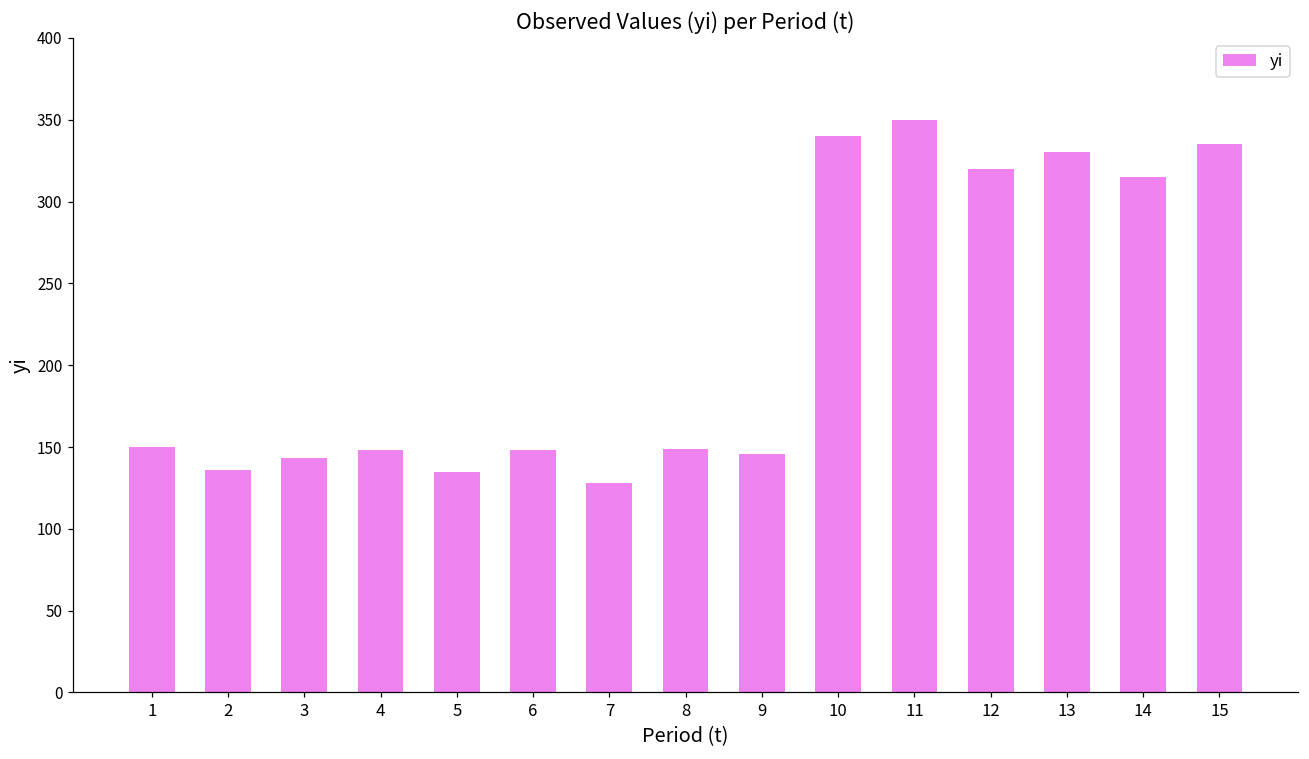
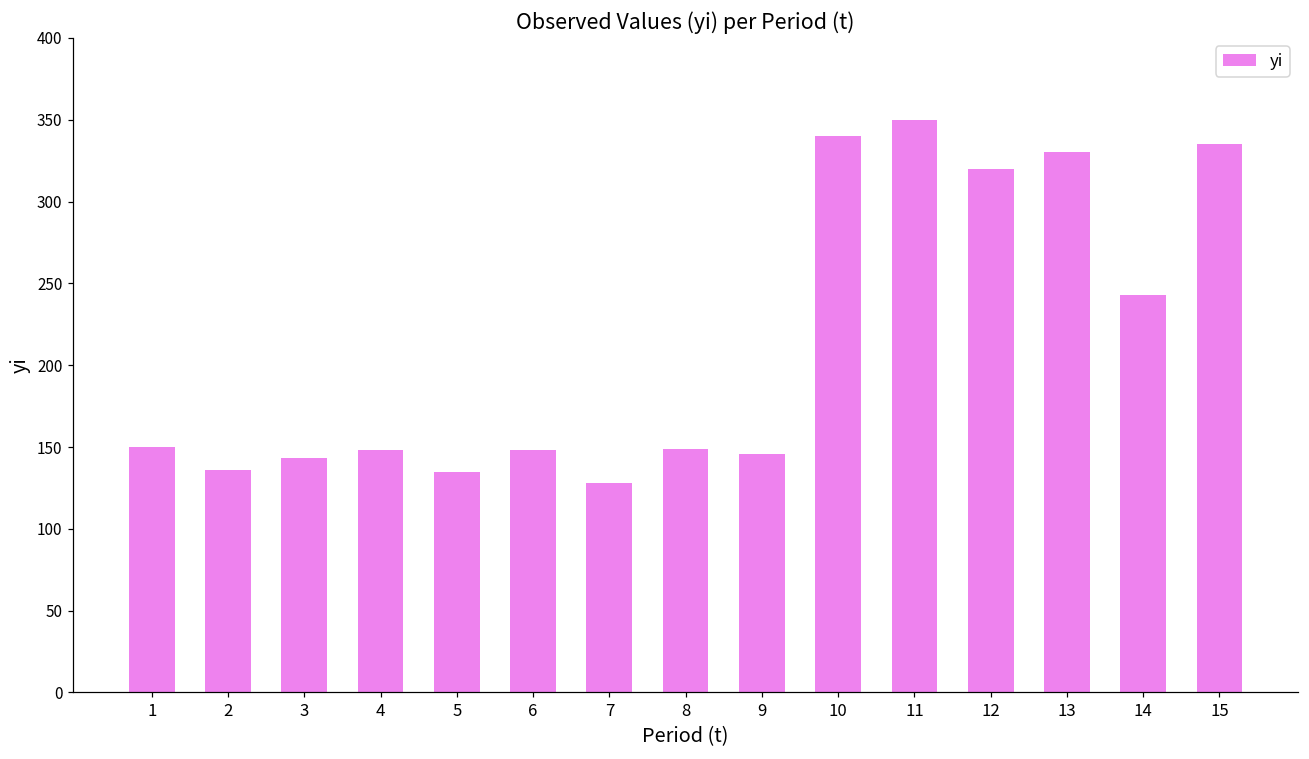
14: 315 -> 243
